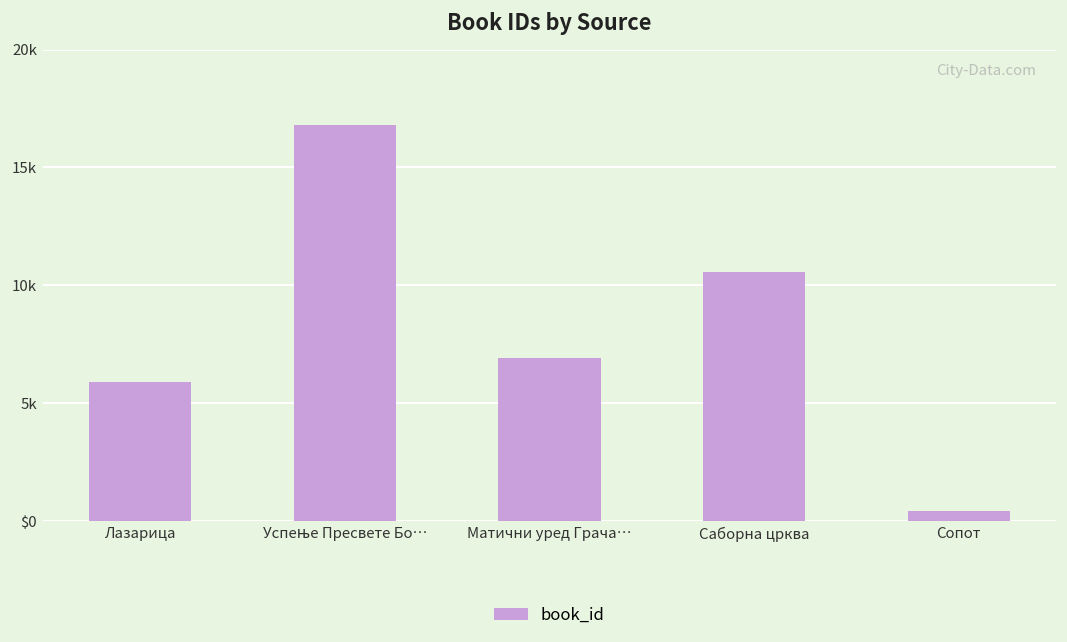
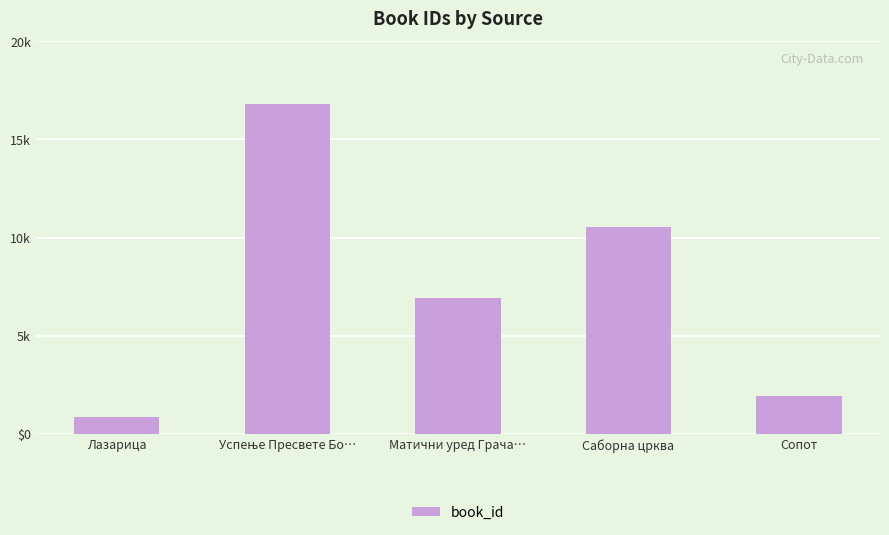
Лазарица: 5900 -> 900
Сопот: 400 -> 1900
